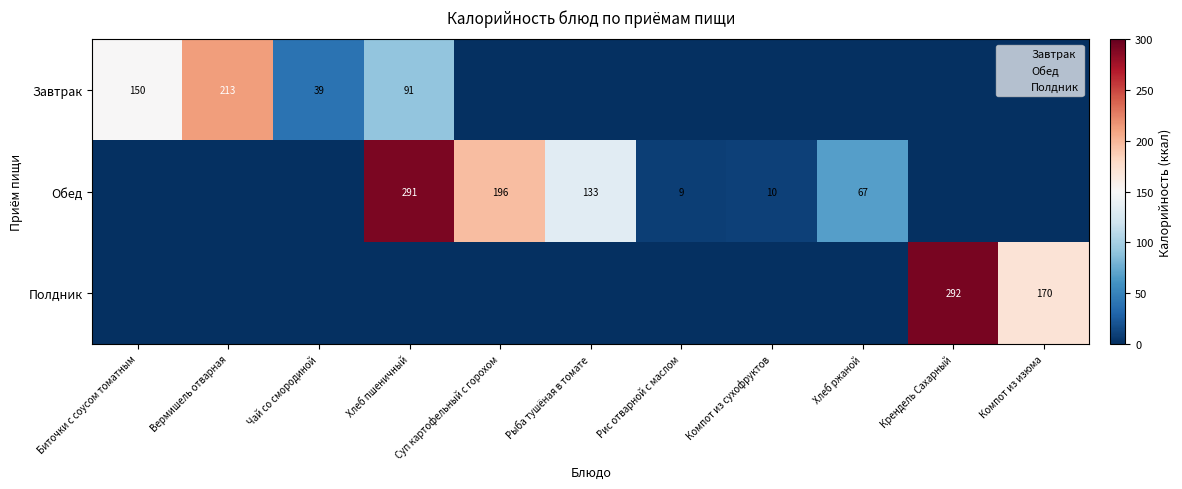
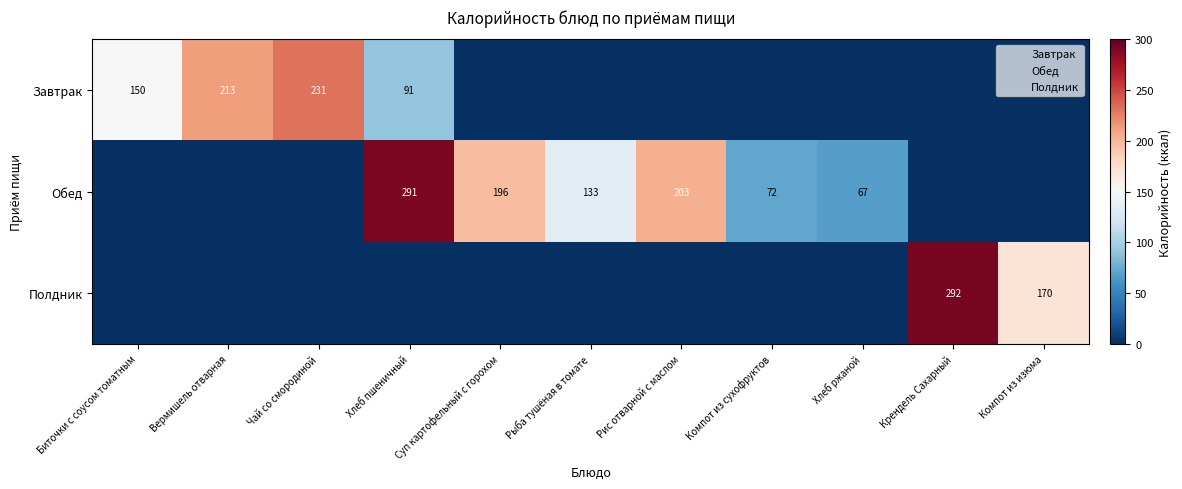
Завтрак, Чай со смородиной: 39 -> 231
Обед, Рис отварной с маслом: 9 -> 203
Обед, Компот из сухофруктов: 10 -> 72
